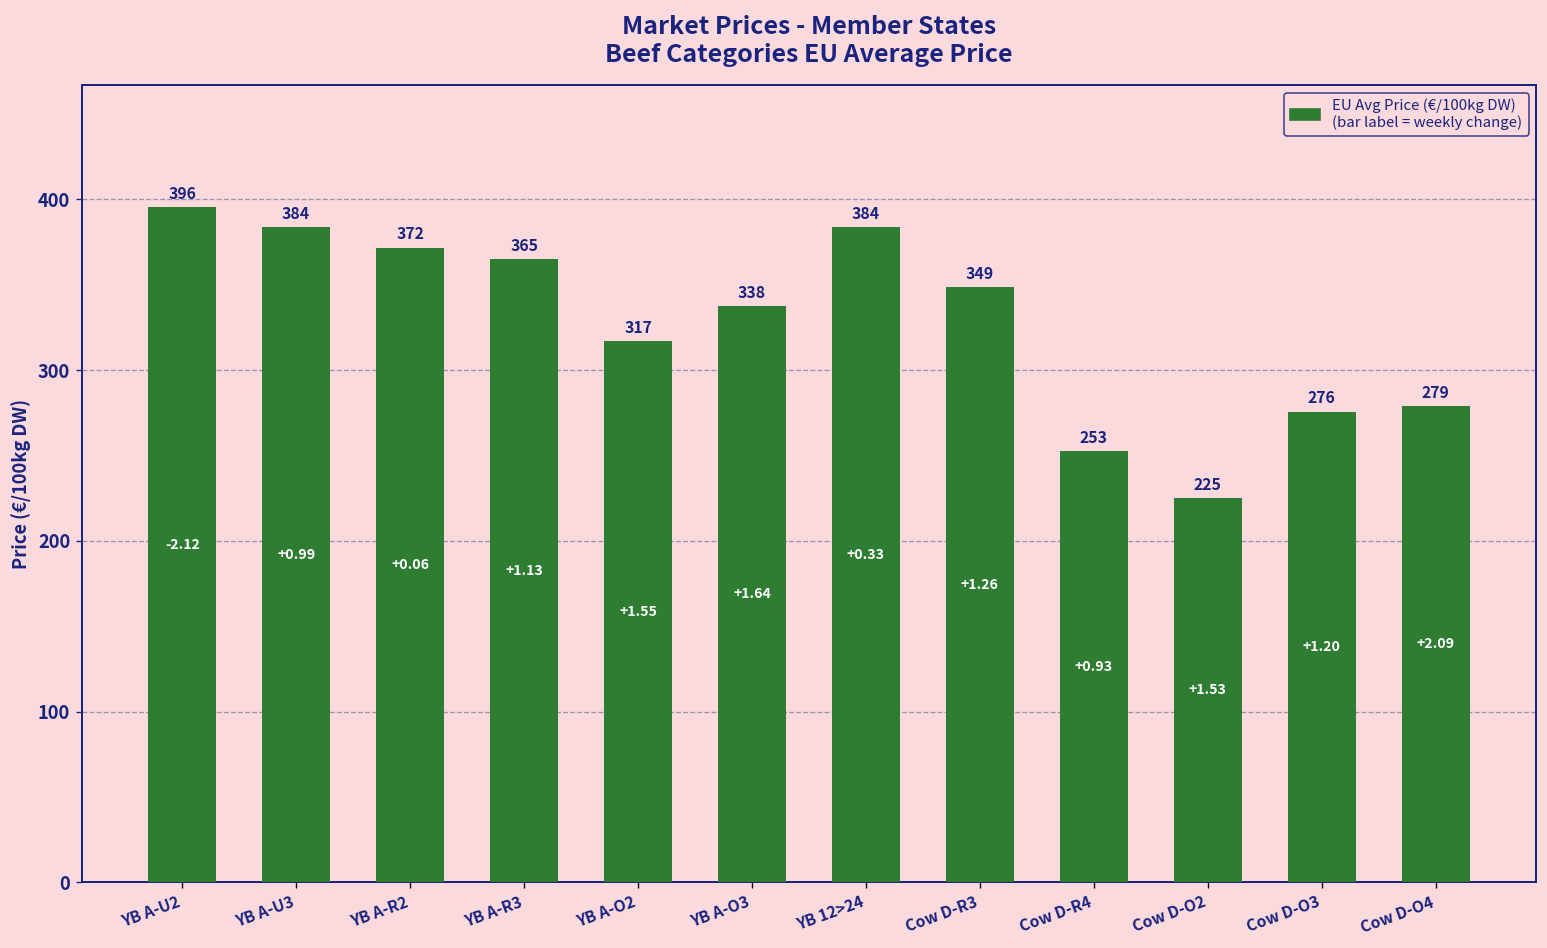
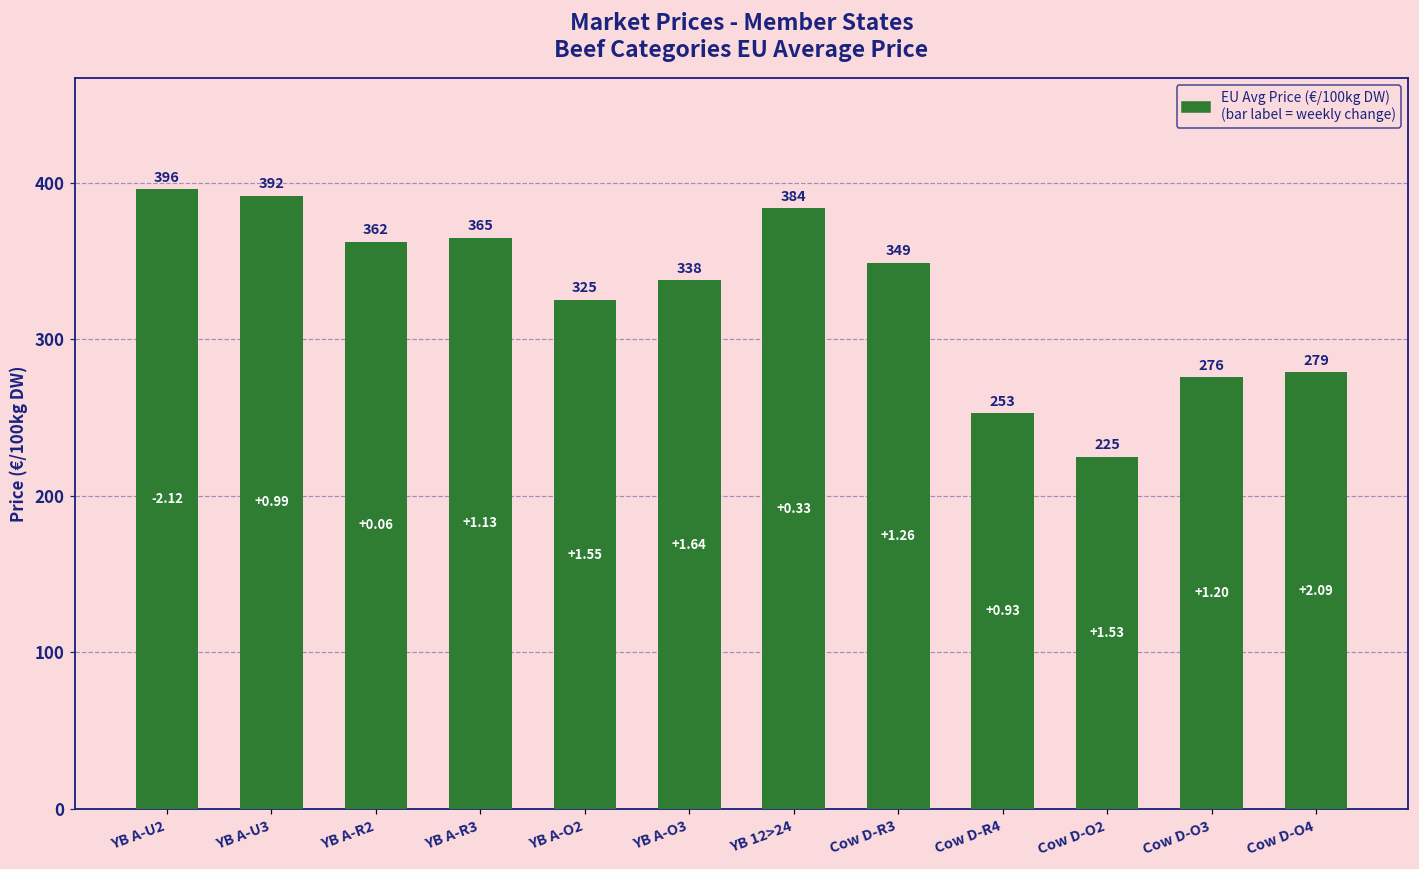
YB A-U3: 384 -> 392
YB A-R2: 372 -> 362
YB A-O2: 317 -> 325
